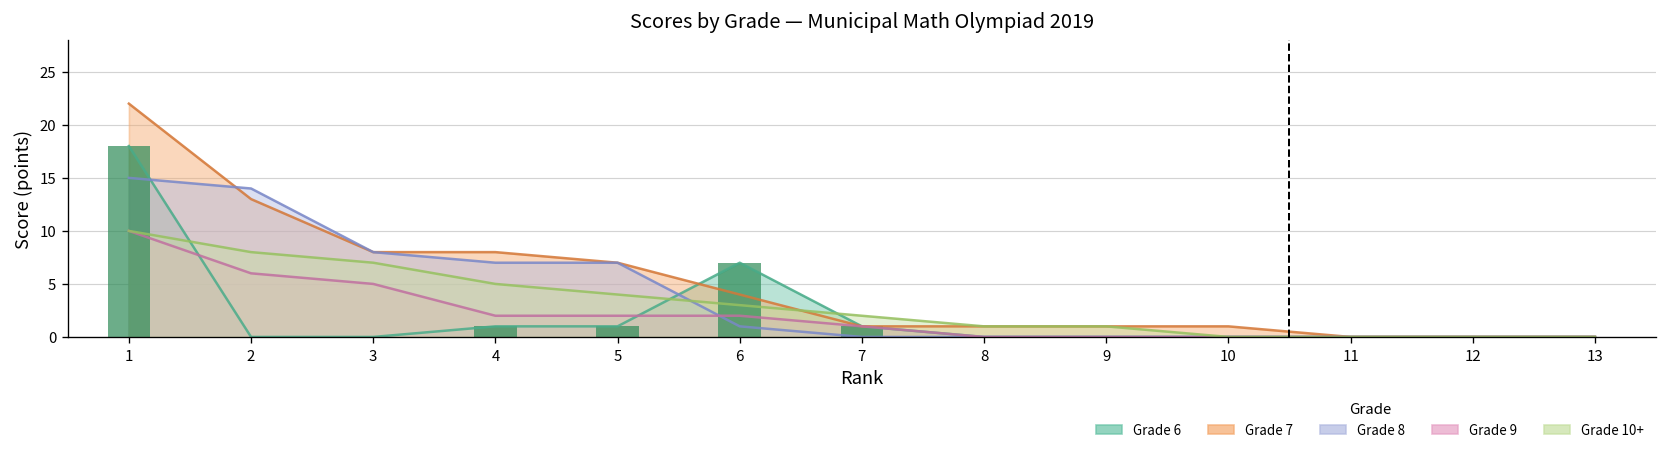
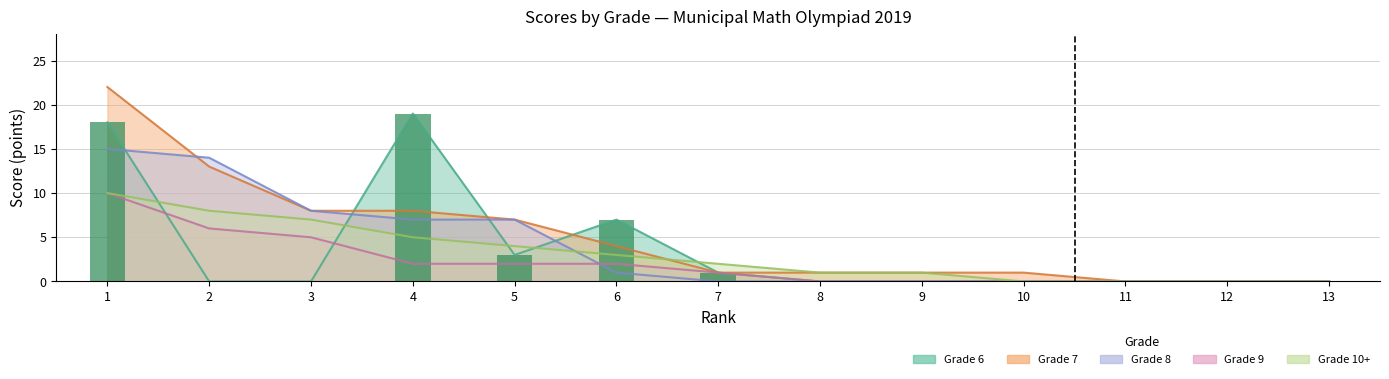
Grade 6, 4: 1 -> 19
Grade 6, 5: 1 -> 3
